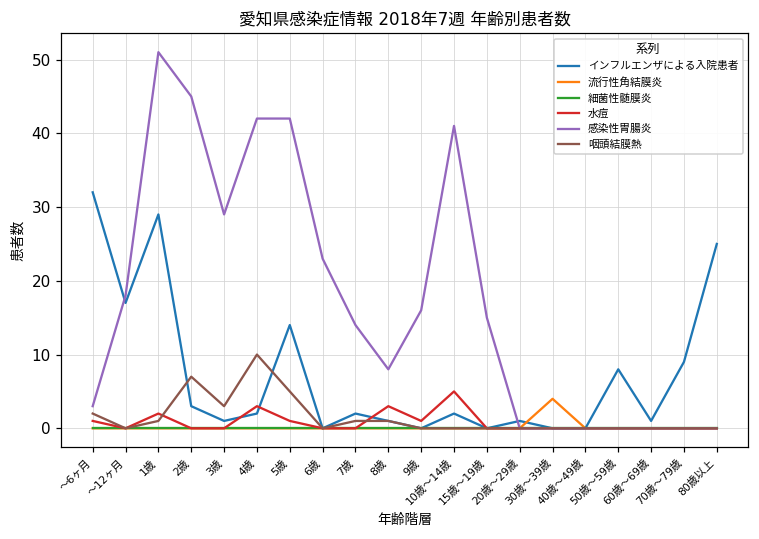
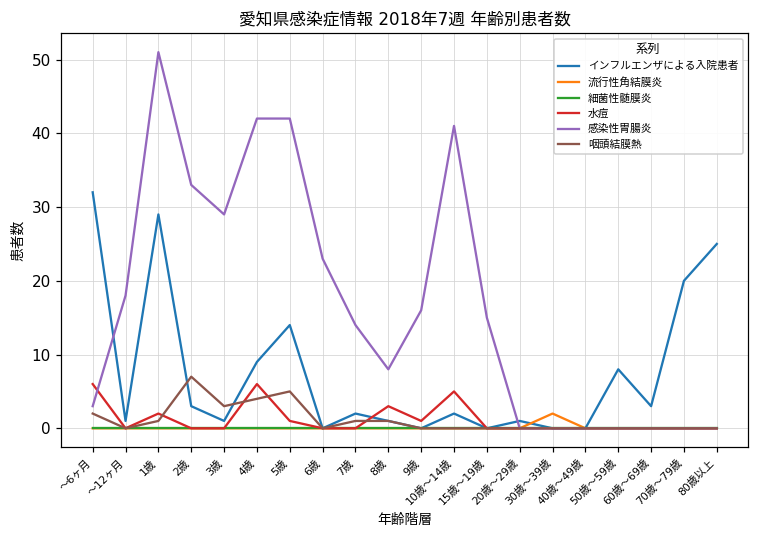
水痘, ～6ヶ月: 1 -> 6
インフルエンザによる入院患者, ～12ヶ月: 17 -> 1
感染性胃腸炎, 2歳: 45 -> 33
インフルエンザによる入院患者, 4歳: 2 -> 9
水痘, 4歳: 3 -> 6
咽頭結膜熱, 4歳: 10 -> 4
流行性角結膜炎, 30歳～39歳: 4 -> 2
インフルエンザによる入院患者, 60歳～69歳: 1 -> 3
インフルエンザによる入院患者, 70歳～79歳: 9 -> 20
